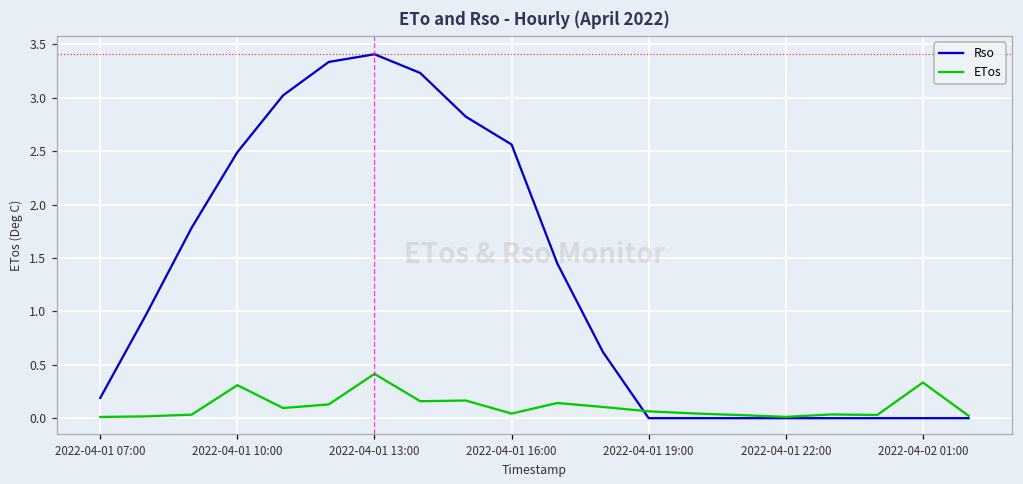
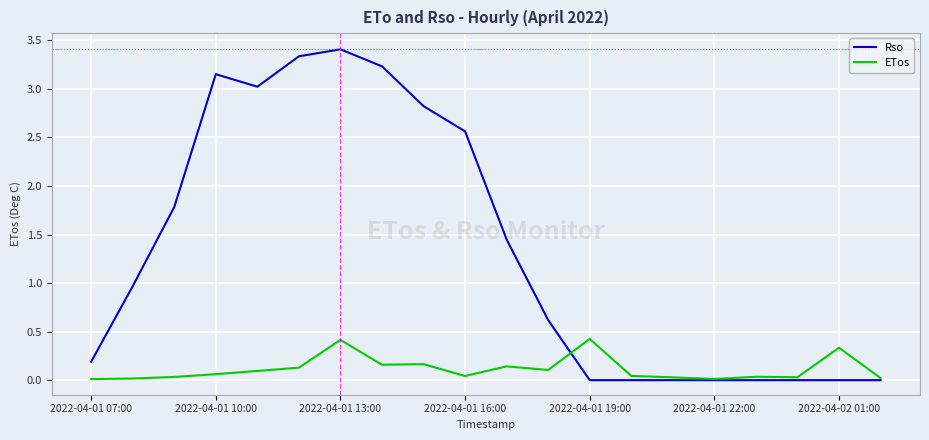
Rso, 2022-04-01 10:00: 2.5 -> 3.2
ETos, 2022-04-01 10:00: 0.3 -> 0.1
ETos, 2022-04-01 19:00: 0.1 -> 0.4
